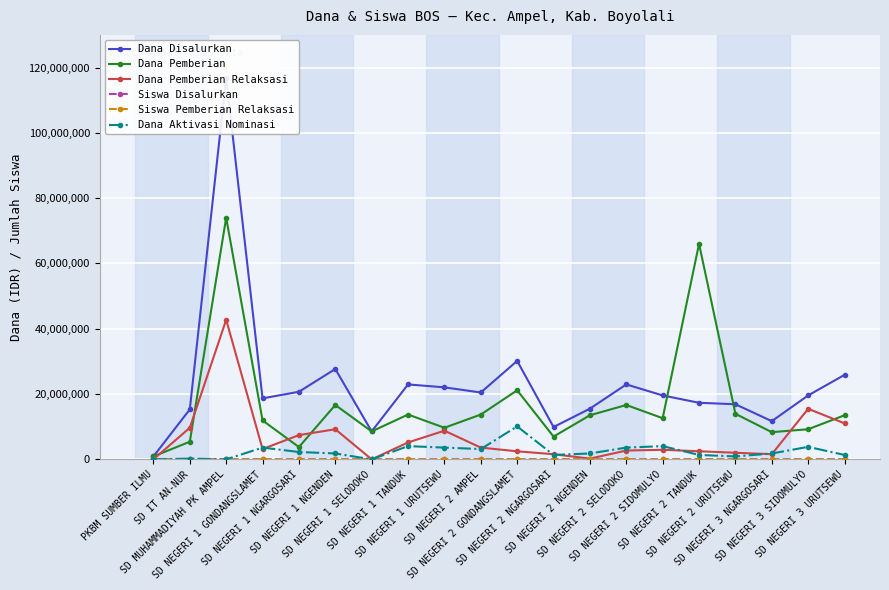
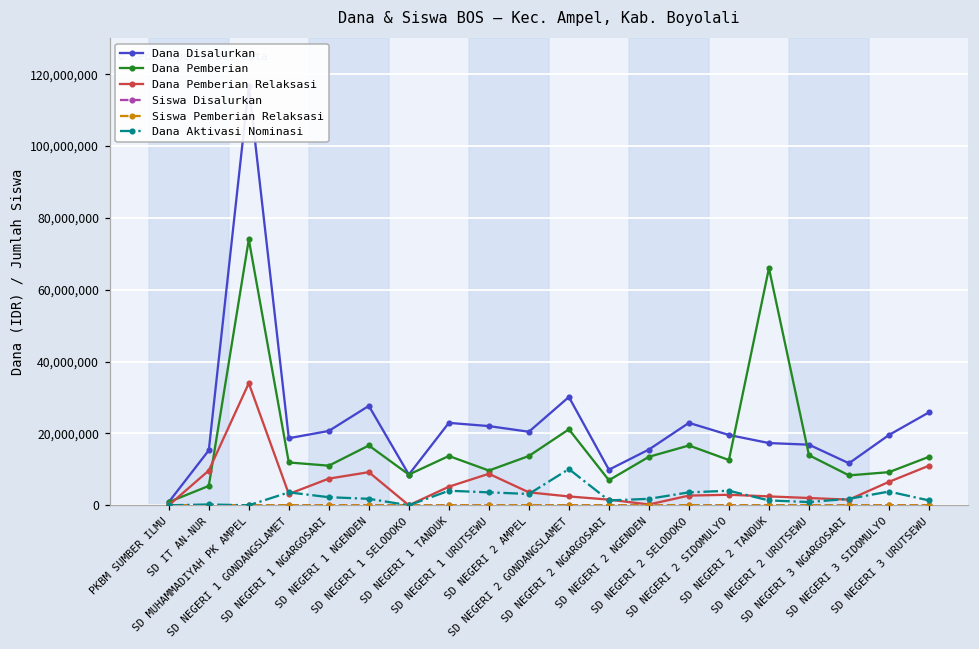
Dana Pemberian Relaksasi, SD MUHAMMADIYAH PK AMPEL: 43,000,000 -> 34,000,000
Dana Pemberian, SD NEGERI 1 NGARGOSARI: 4,000,000 -> 11,000,000
Dana Pemberian Relaksasi, SD NEGERI 3 SIDOMULYO: 15,000,000 -> 7,000,000
